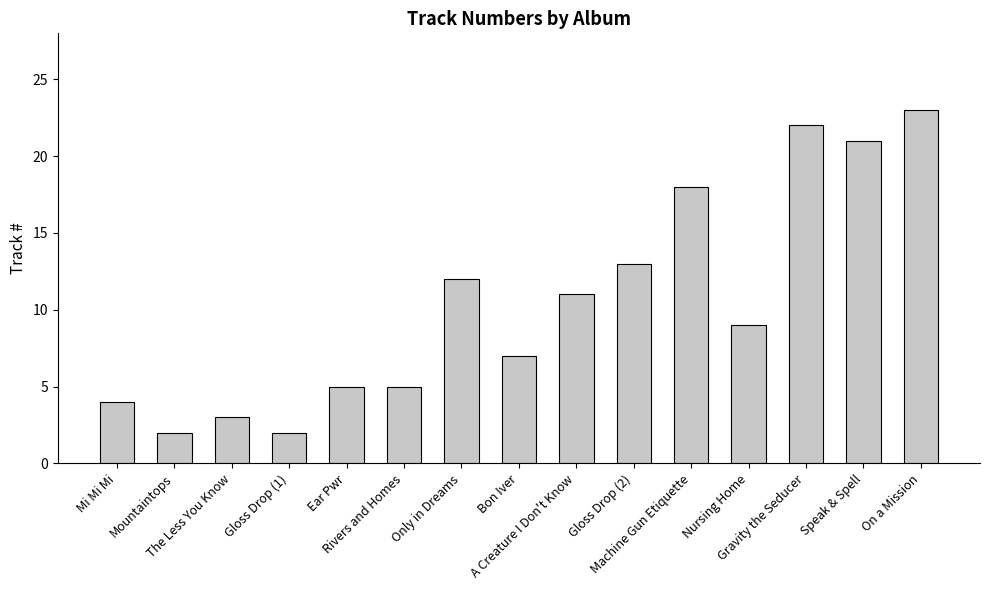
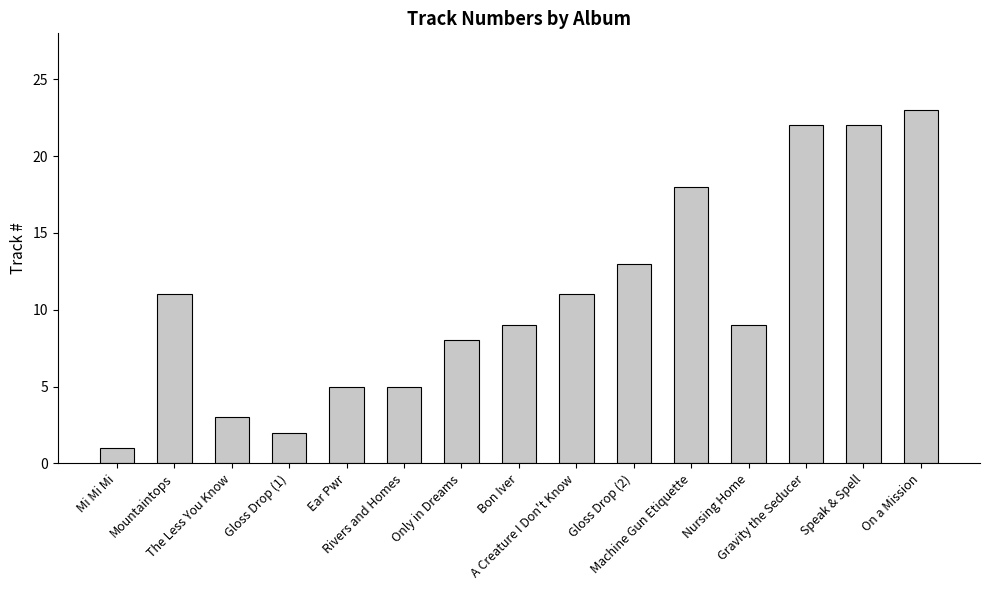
Mi Mi Mi: 4 -> 1
Mountaintops: 2 -> 11
Only in Dreams: 12 -> 8
Bon Iver: 7 -> 9
Speak & Spell: 21 -> 22
